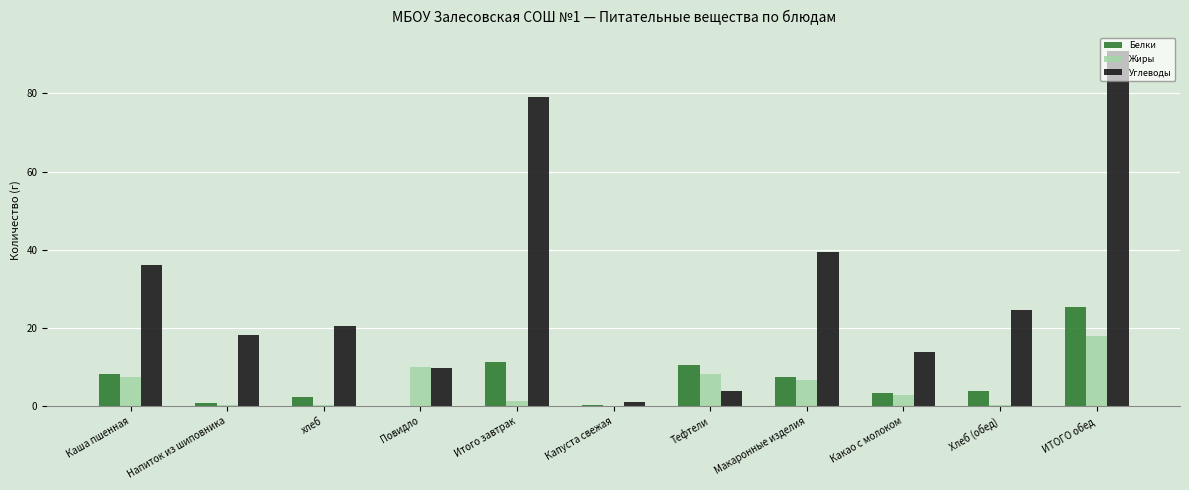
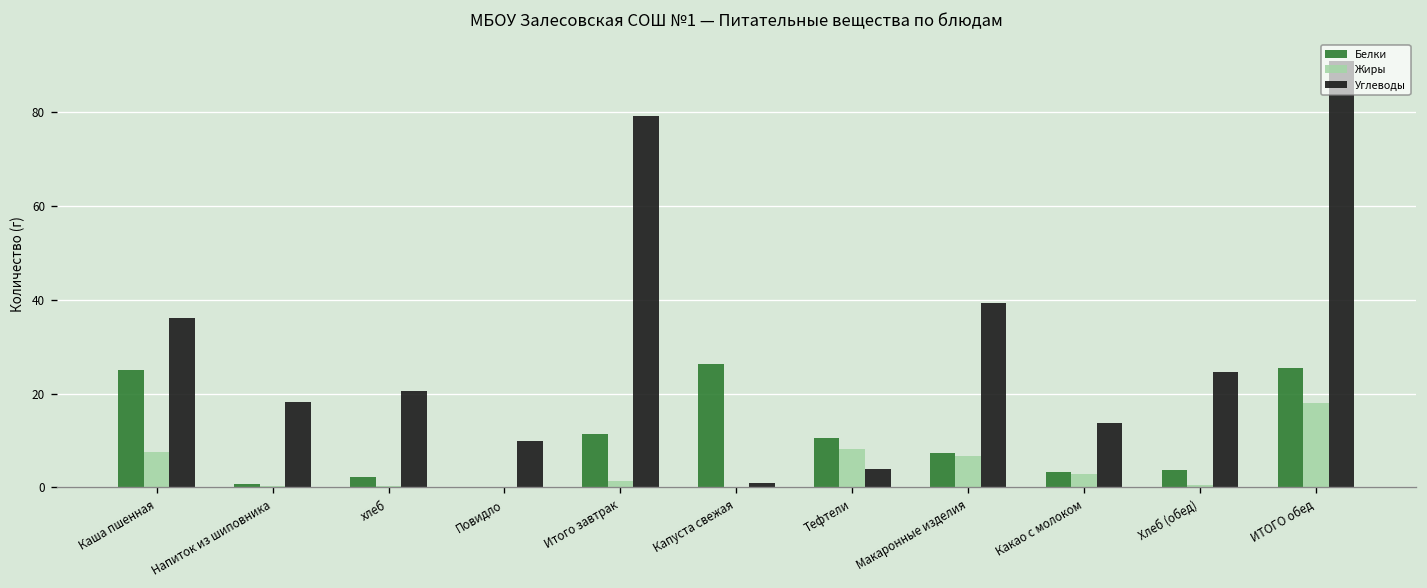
Белки, Каша пшенная: 8 -> 25
Жиры, Повидло: 10 -> 0
Белки, Капуста свежая: 0 -> 26
